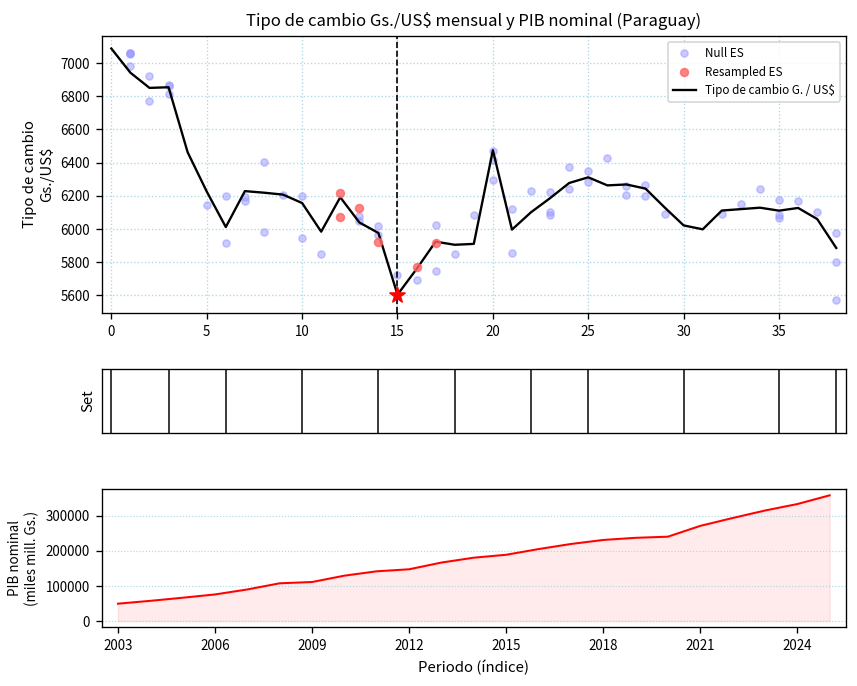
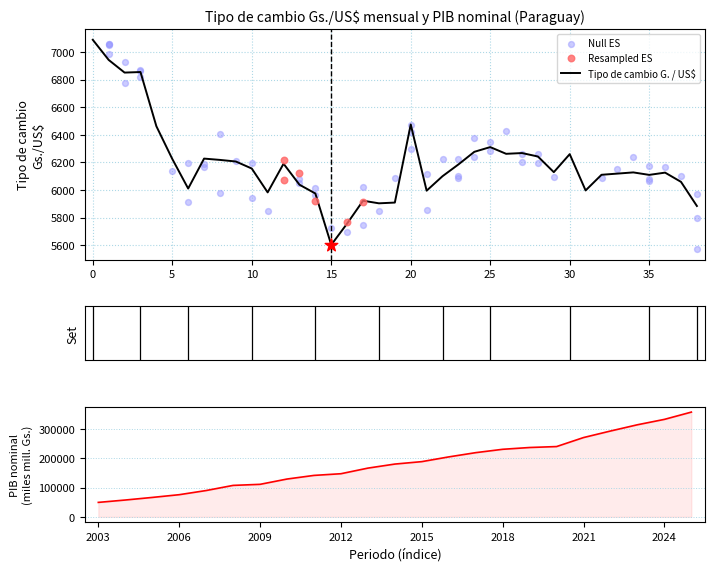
Tipo de cambio Gs./US$ mensual y PIB nominal (Paraguay), Tipo de cambio G. / US$, 30: 6020 -> 6260
